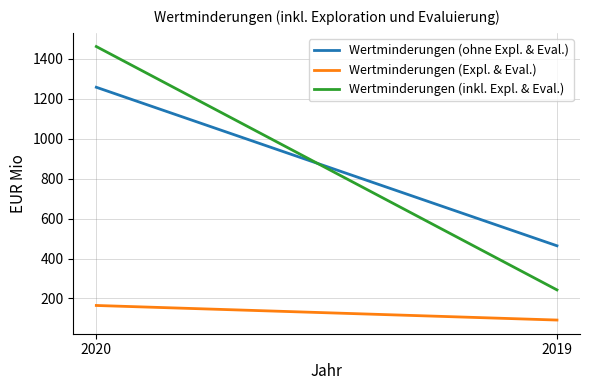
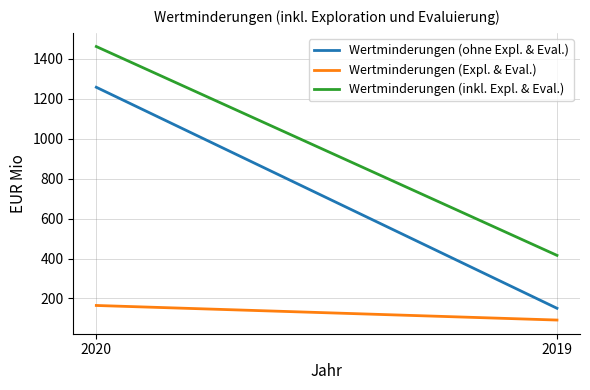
Wertminderungen (ohne Expl. & Eval.), 2019: 460 -> 150
Wertminderungen (inkl. Expl. & Eval.), 2019: 240 -> 420
